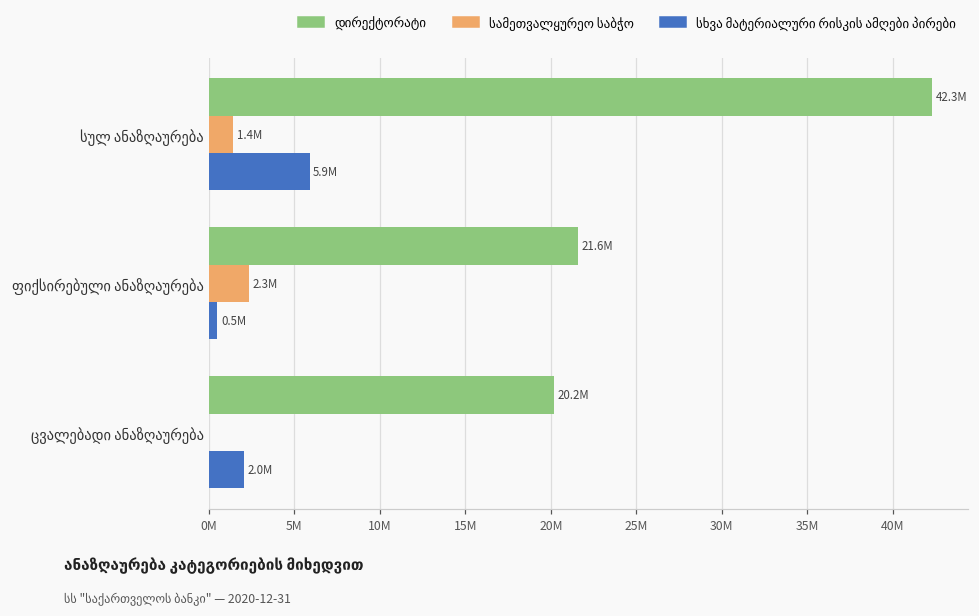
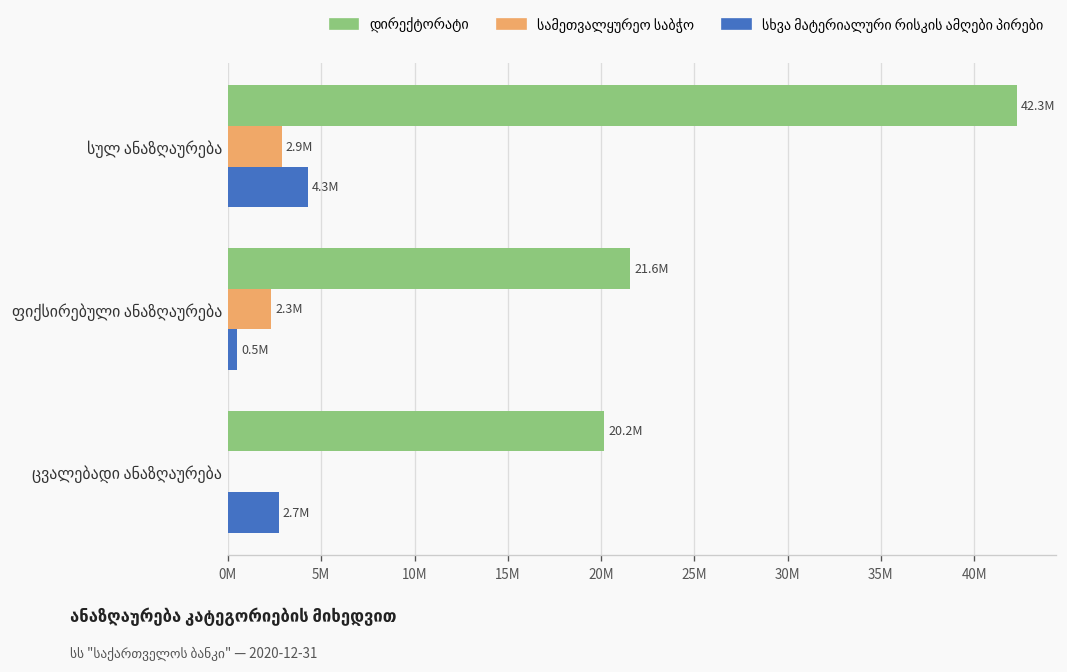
სამეთვალყურეო საბჭო, სულ ანაზღაურება: 1.4M -> 2.9M
სხვა მატერიალური რისკის ამღები პირები, სულ ანაზღაურება: 5.9M -> 4.3M
სხვა მატერიალური რისკის ამღები პირები, ცვალებადი ანაზღაურება: 2.0M -> 2.7M
